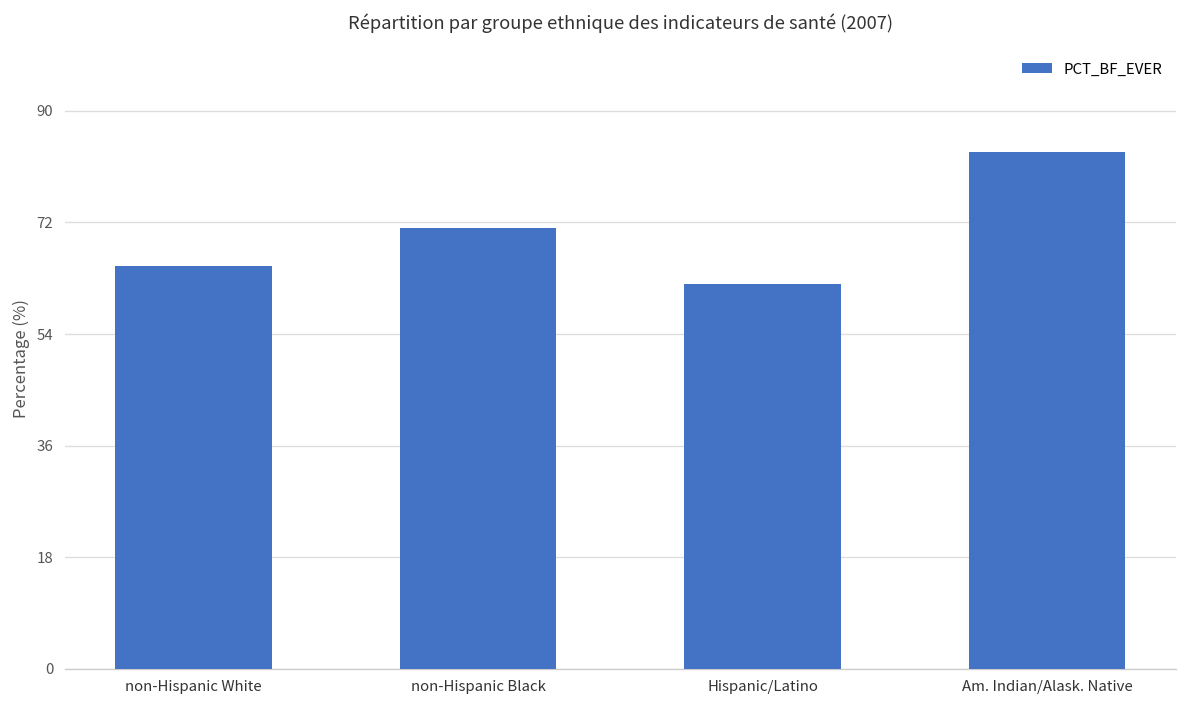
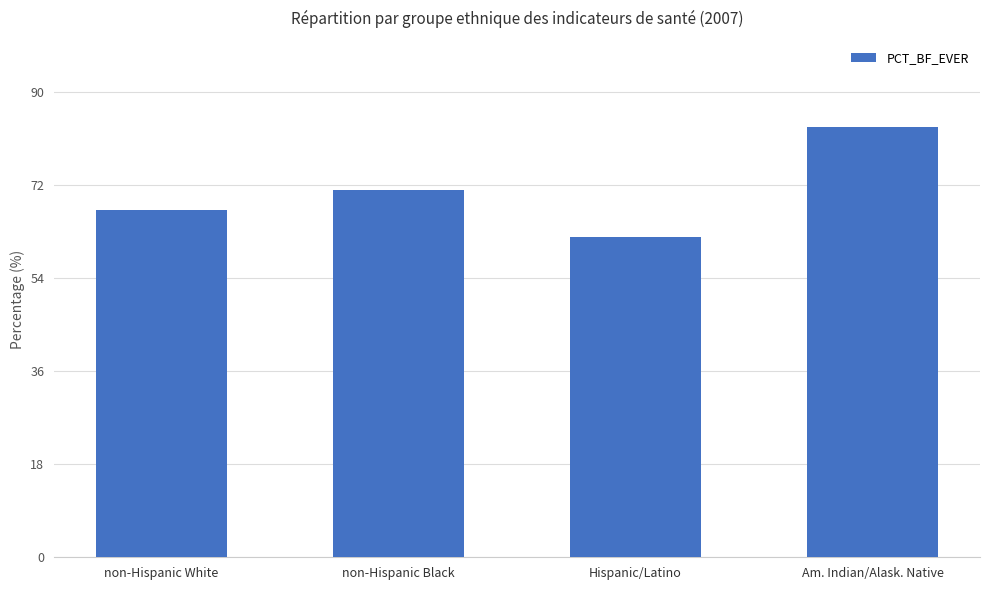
non-Hispanic White: 65 -> 67
